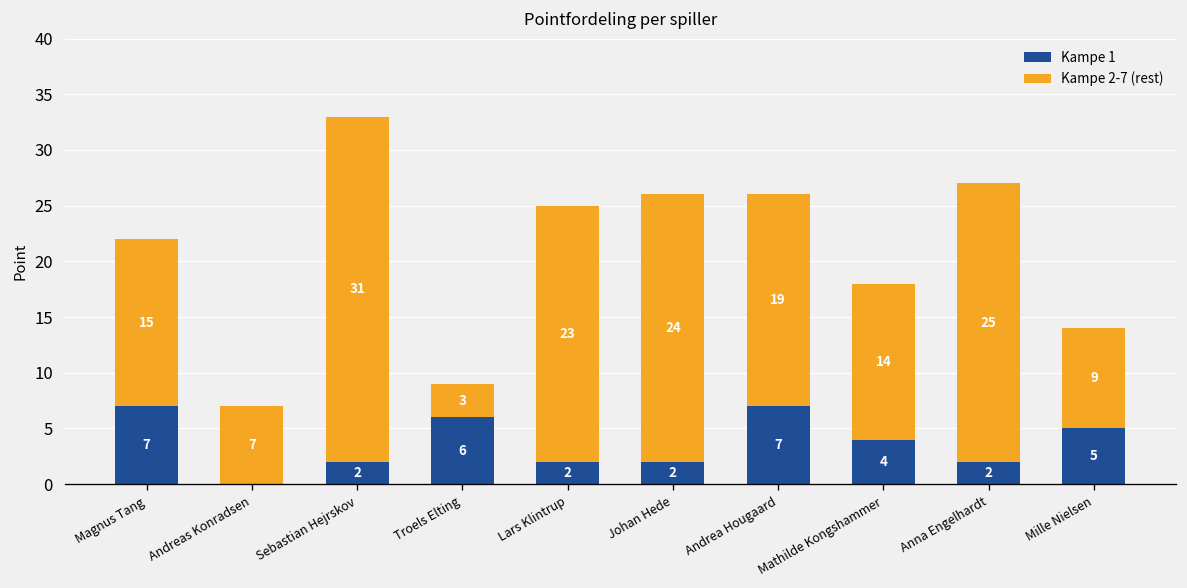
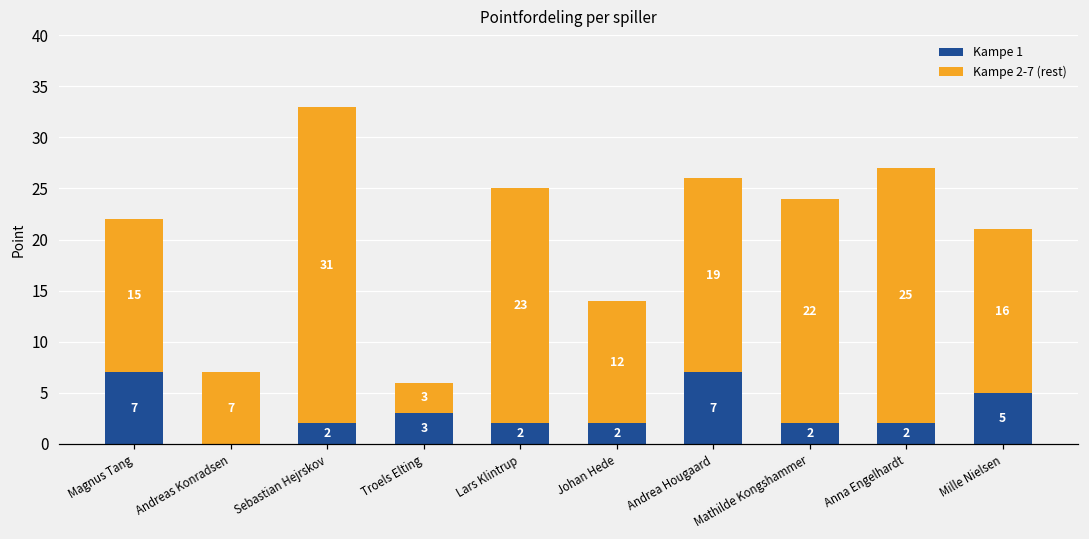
Kampe 1, Troels Elting: 6 -> 3
Kampe 2-7 (rest), Johan Hede: 24 -> 12
Kampe 1, Mathilde Kongshammer: 4 -> 2
Kampe 2-7 (rest), Mathilde Kongshammer: 14 -> 22
Kampe 2-7 (rest), Mille Nielsen: 9 -> 16
